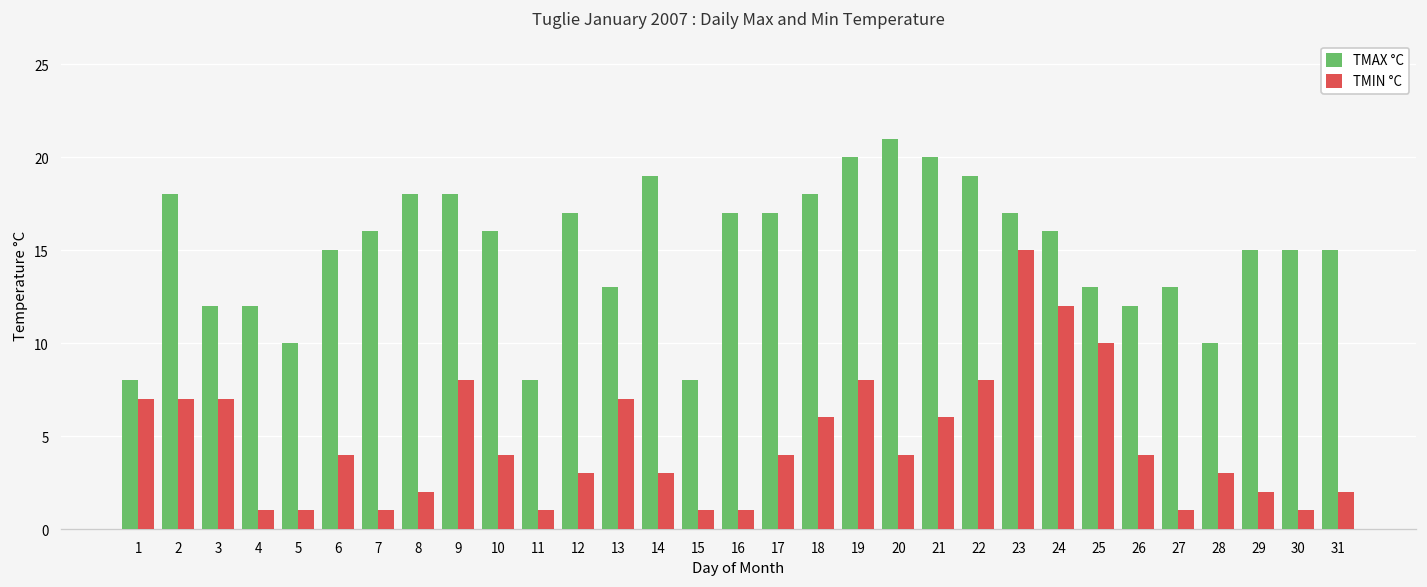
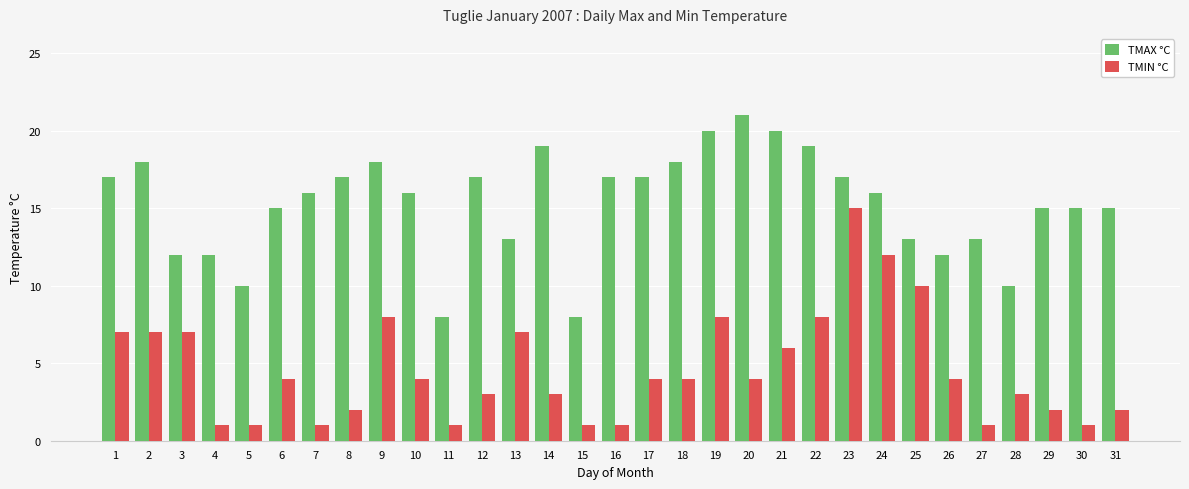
TMAX °C, 1: 8 -> 17
TMAX °C, 8: 18 -> 17
TMIN °C, 18: 6 -> 4
